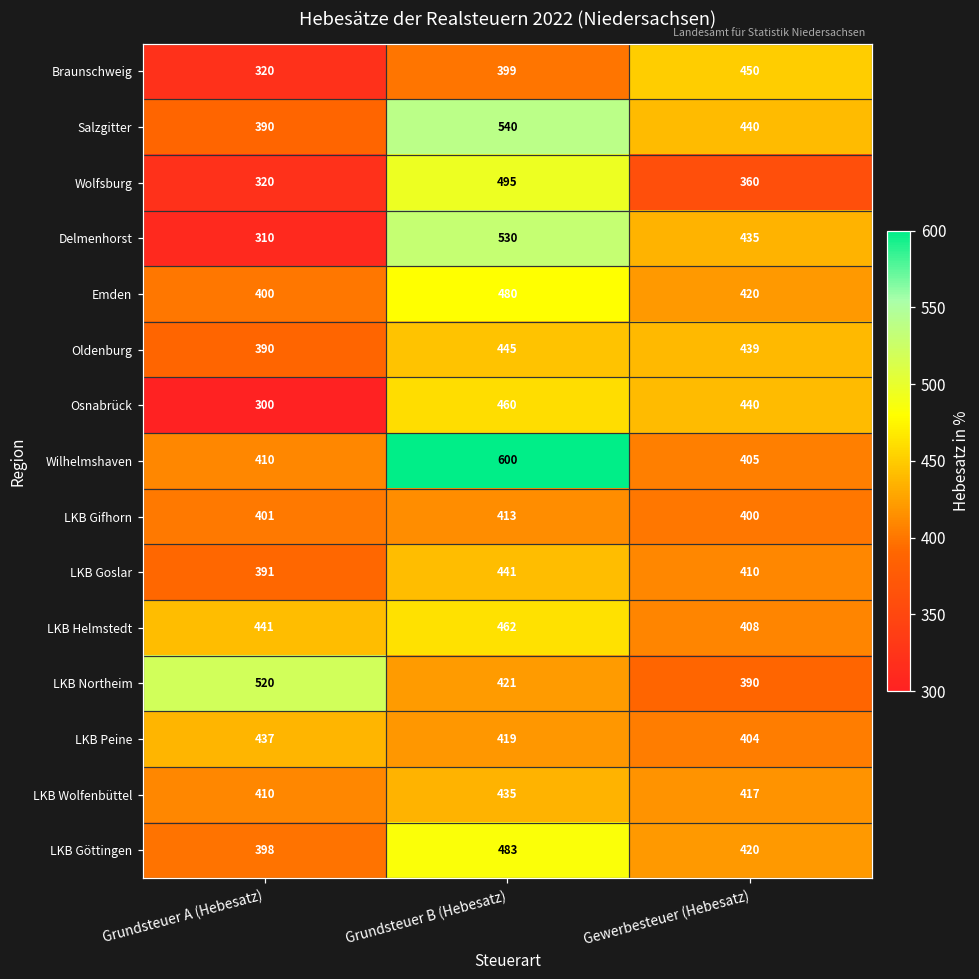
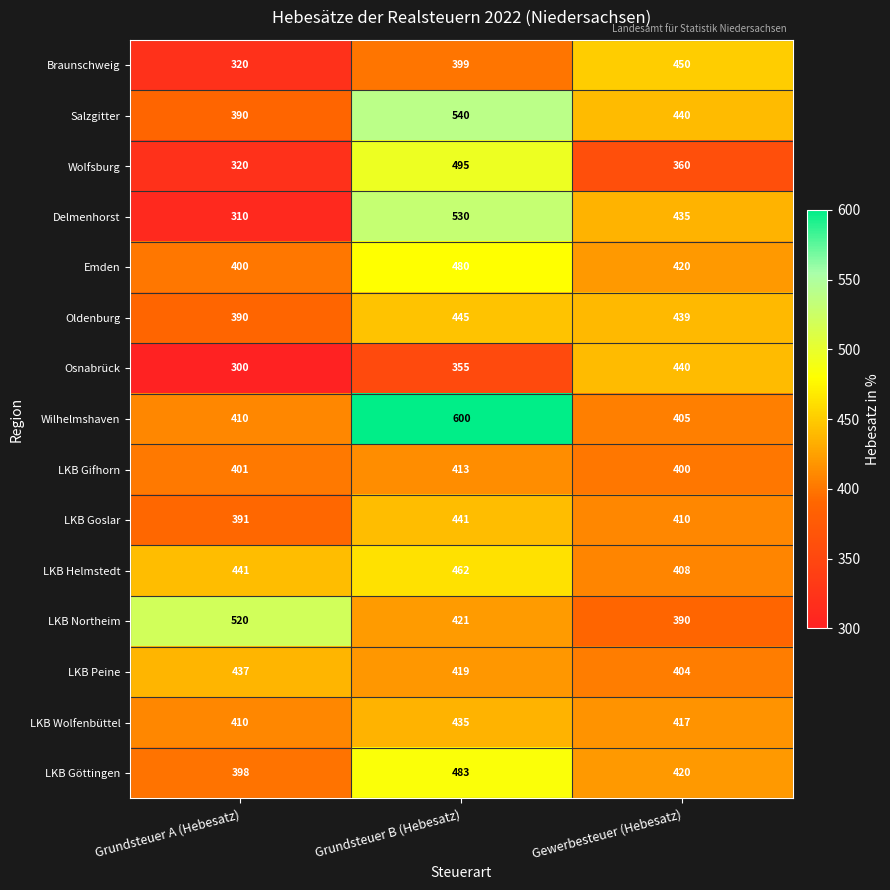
Osnabrück, Grundsteuer B (Hebesatz): 460 -> 355
